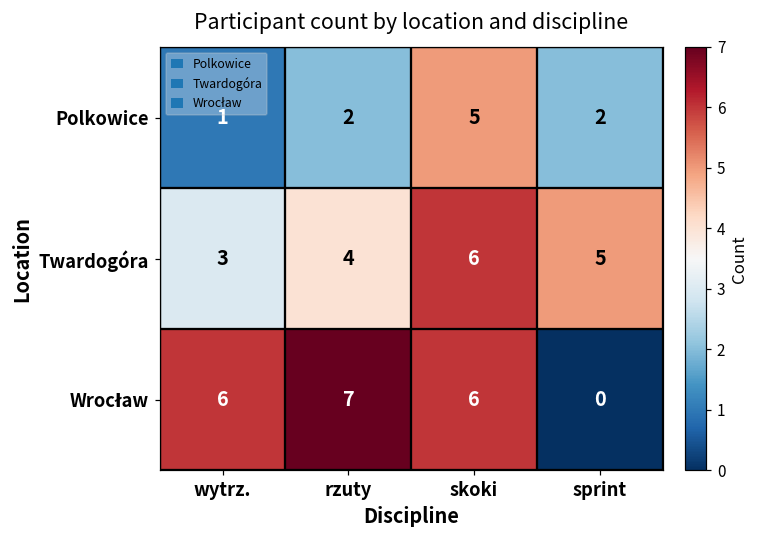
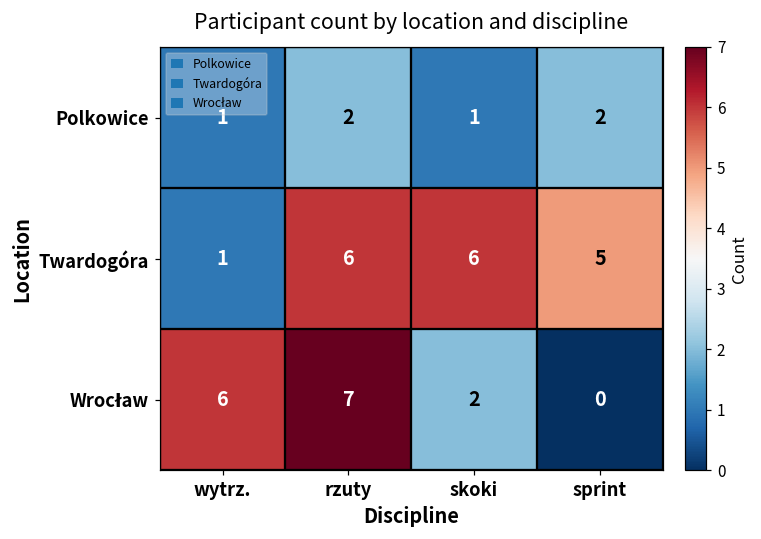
Polkowice, skoki: 5 -> 1
Twardogóra, wytrz.: 3 -> 1
Twardogóra, rzuty: 4 -> 6
Wrocław, skoki: 6 -> 2
